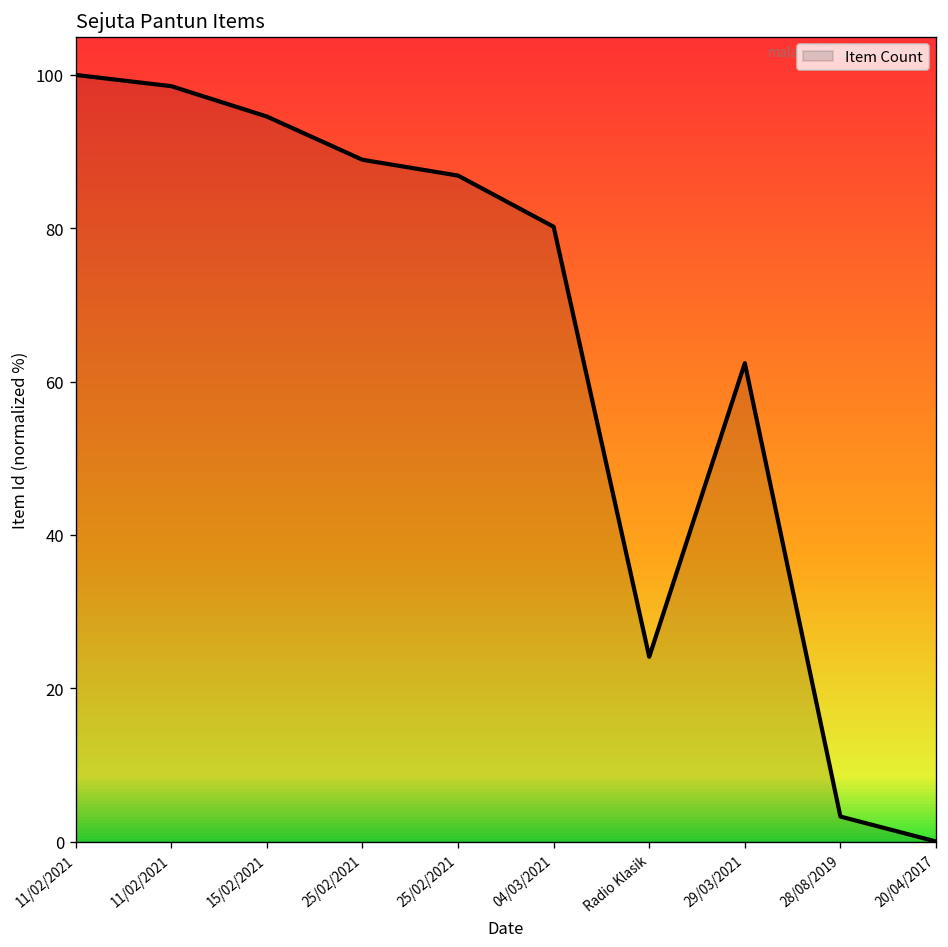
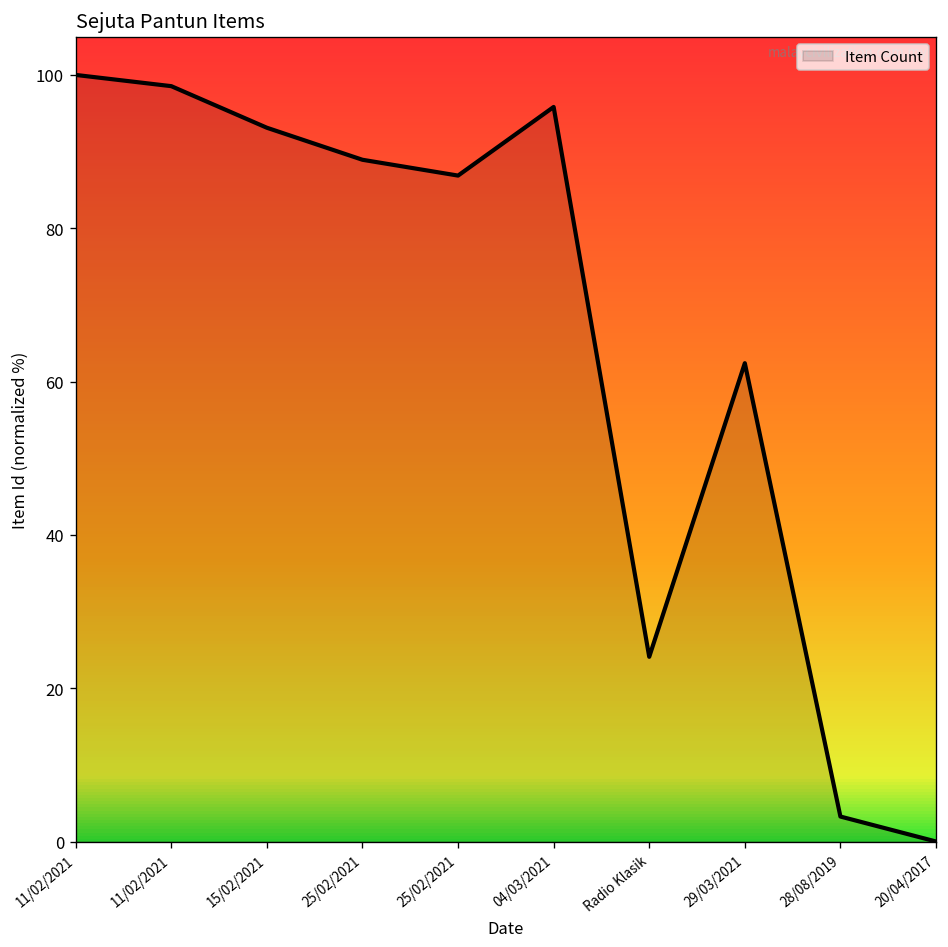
15/02/2021: 95 -> 93
04/03/2021: 80 -> 96
